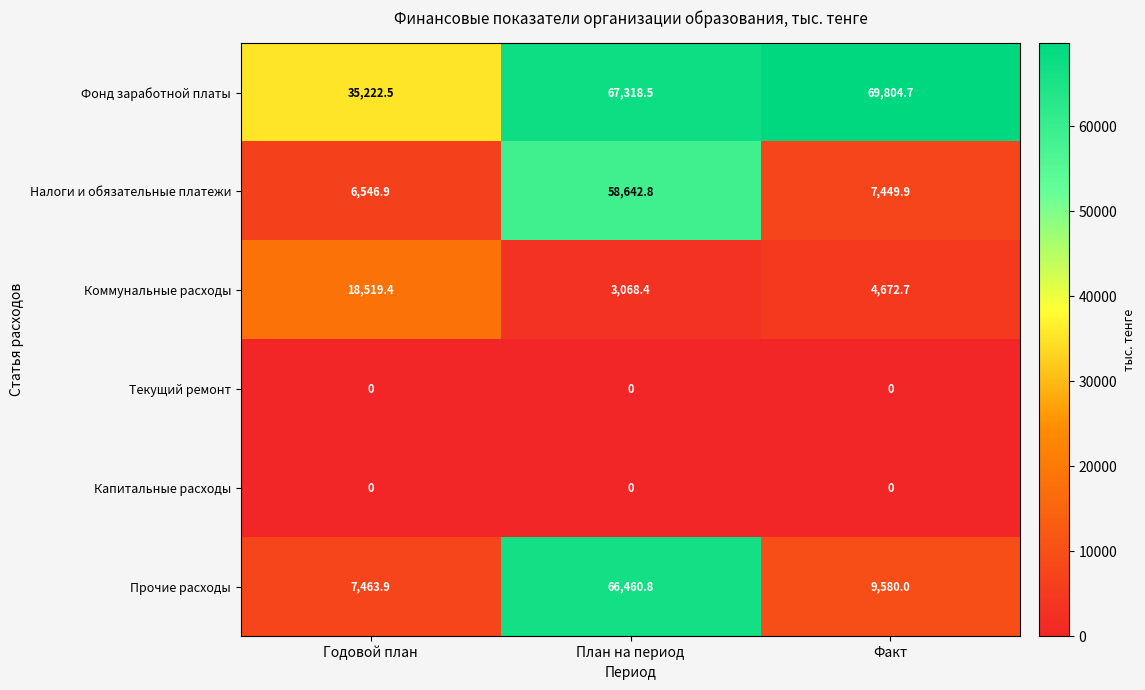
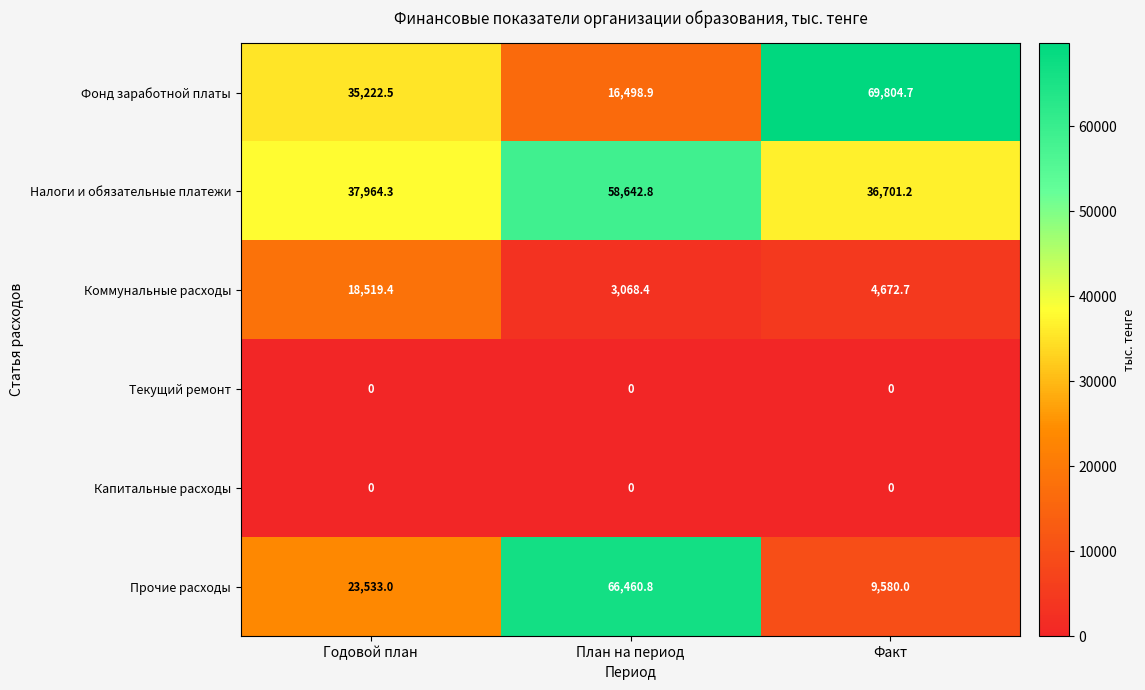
Фонд заработной платы, План на период: 67,318.5 -> 16,498.9
Налоги и обязательные платежи, Годовой план: 6,546.9 -> 37,964.3
Налоги и обязательные платежи, Факт: 7,449.9 -> 36,701.2
Прочие расходы, Годовой план: 7,463.9 -> 23,533.0
